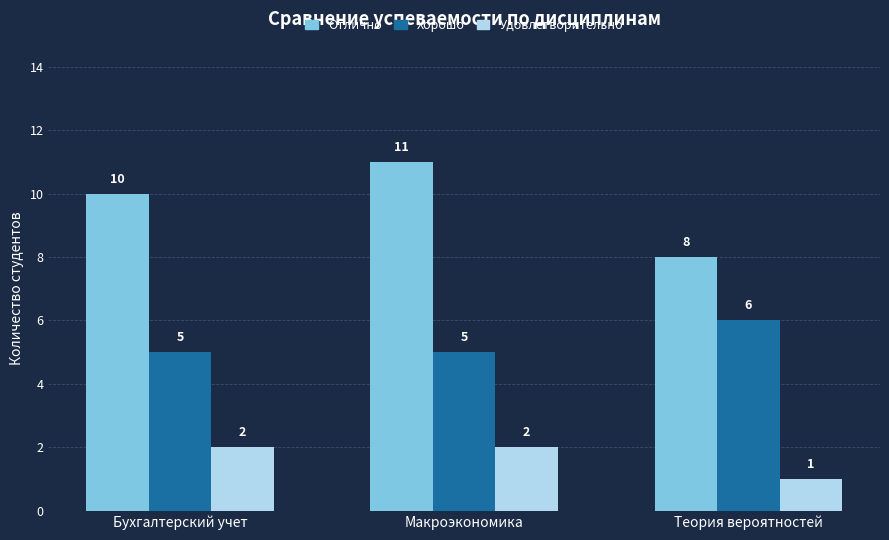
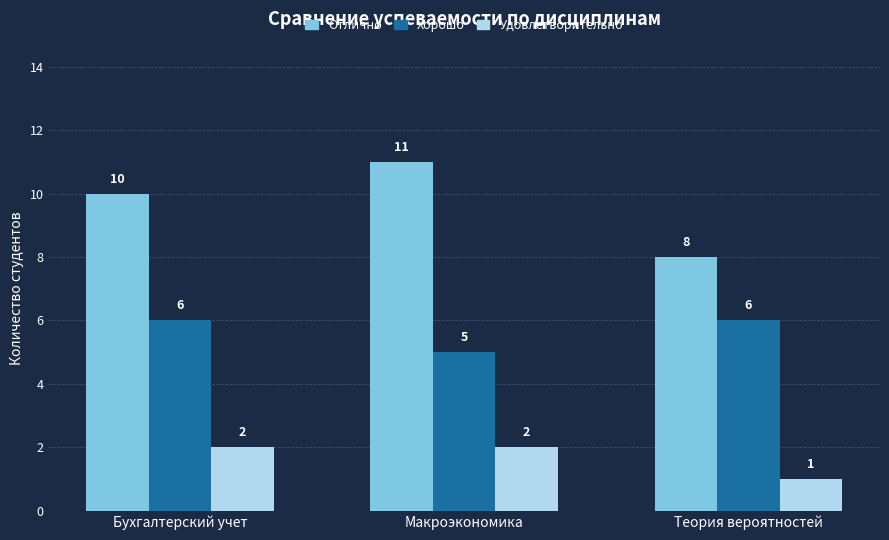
Хорошо, Бухгалтерский учет: 5 -> 6
